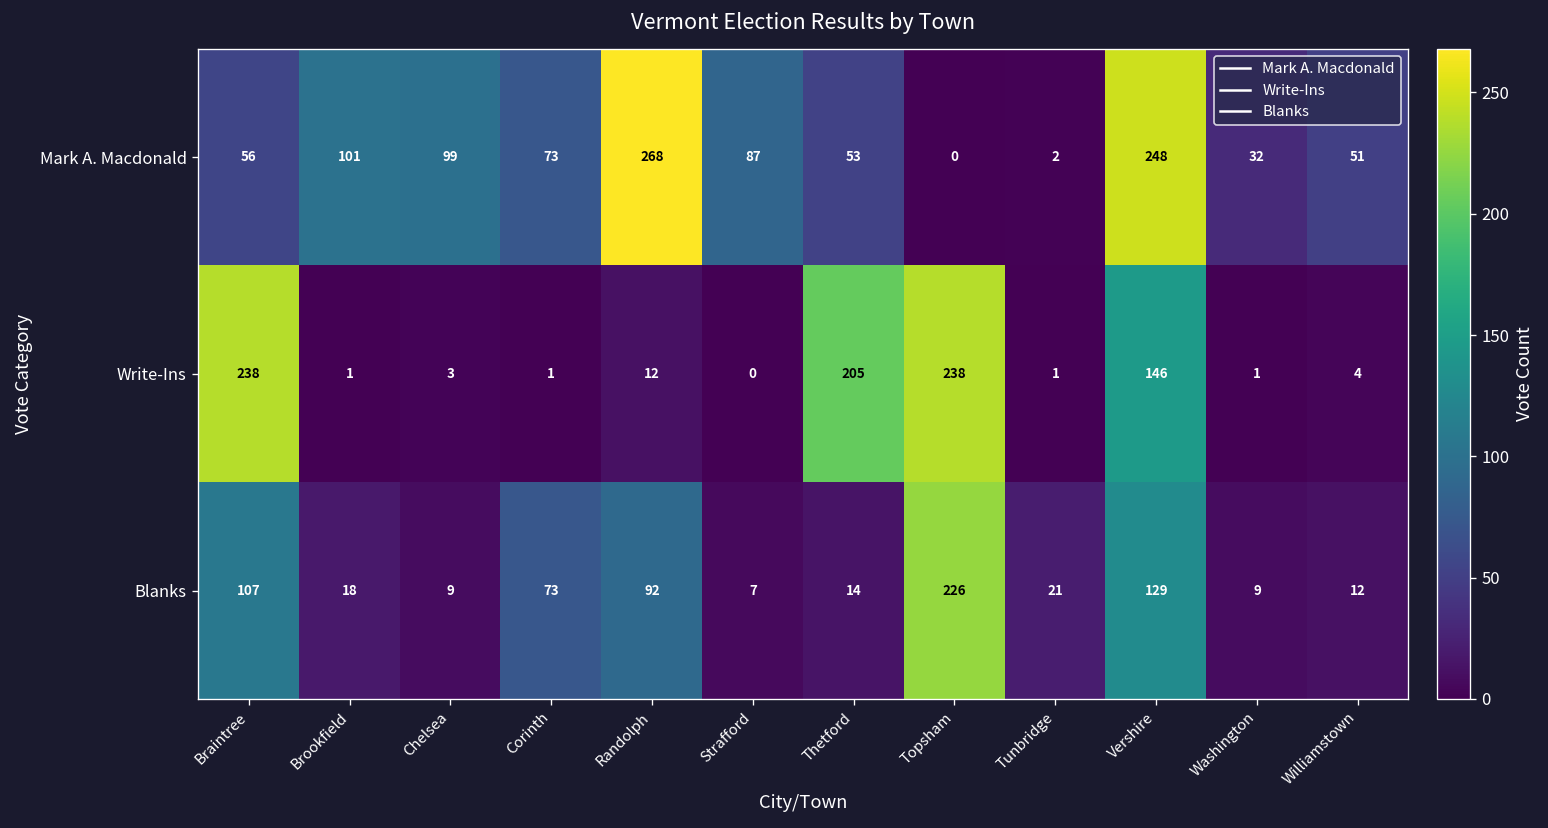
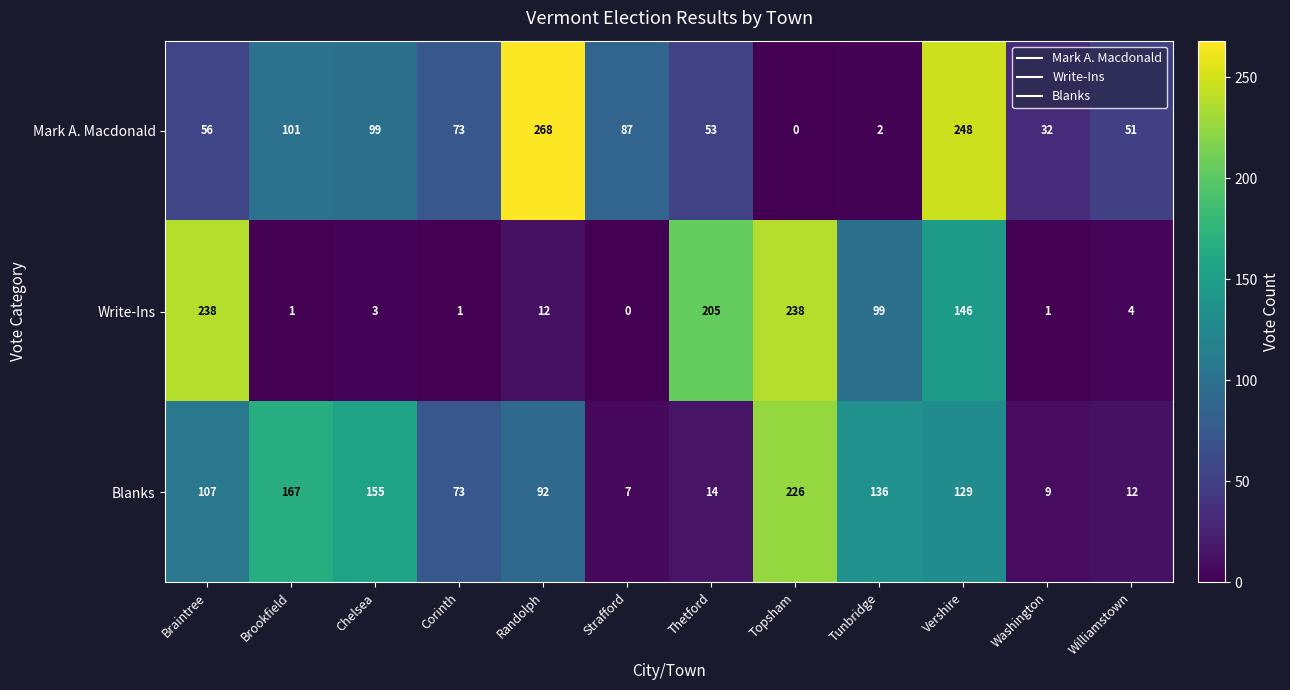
Write-Ins, Tunbridge: 1 -> 99
Blanks, Brookfield: 18 -> 167
Blanks, Chelsea: 9 -> 155
Blanks, Tunbridge: 21 -> 136
